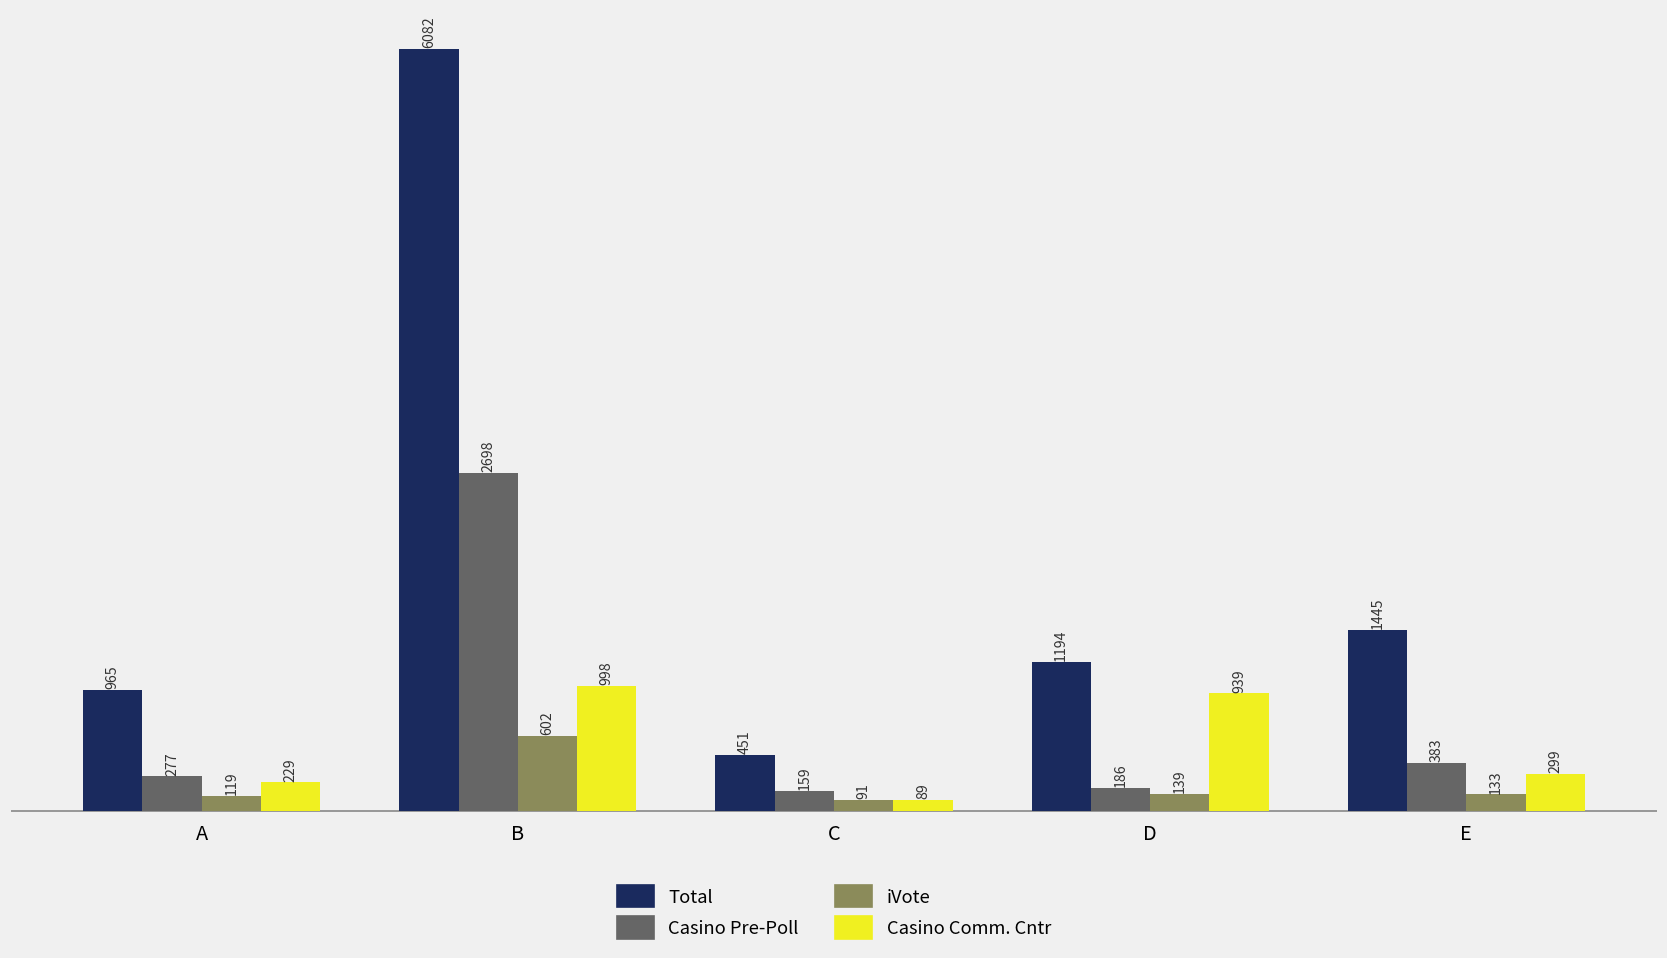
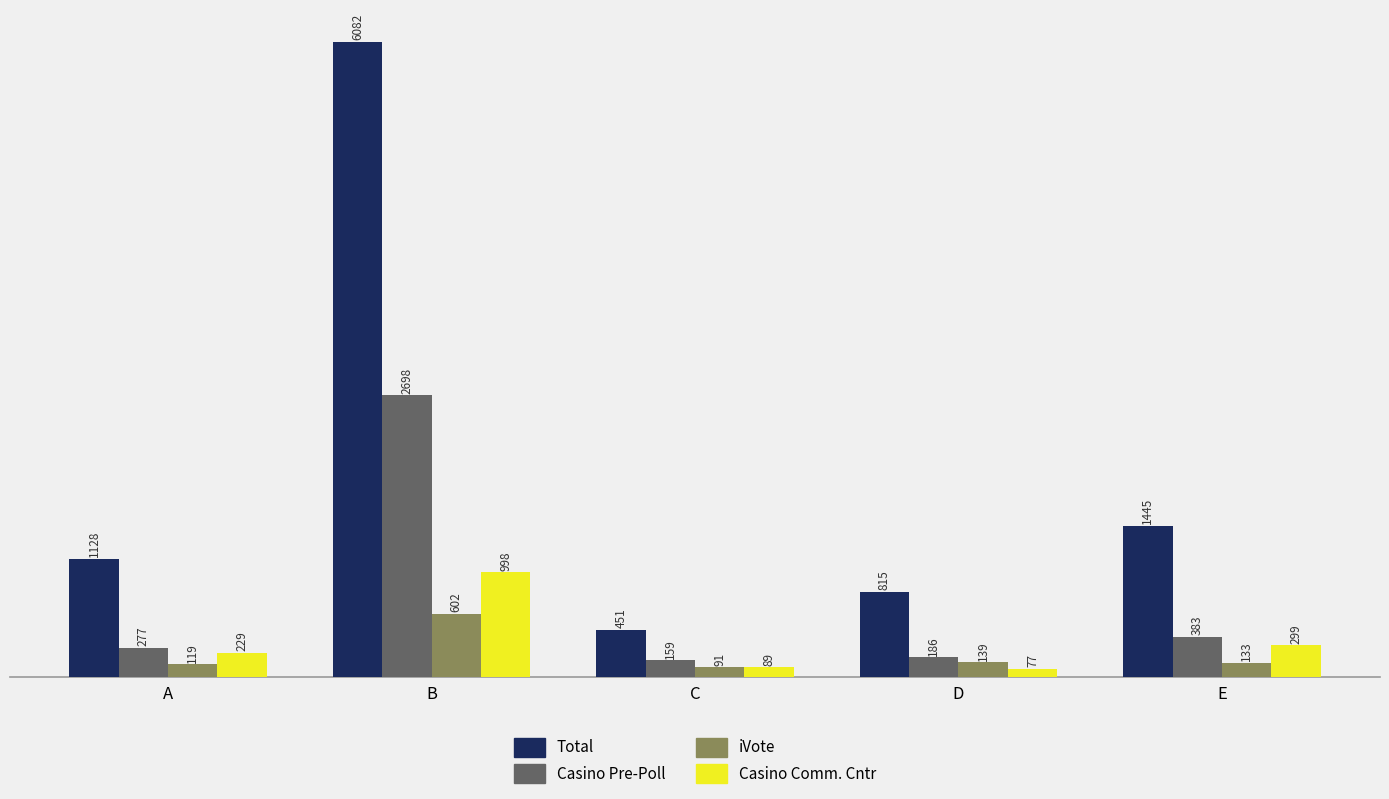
Total, A: 965 -> 1128
Total, D: 1194 -> 815
Casino Comm. Cntr, D: 939 -> 77
